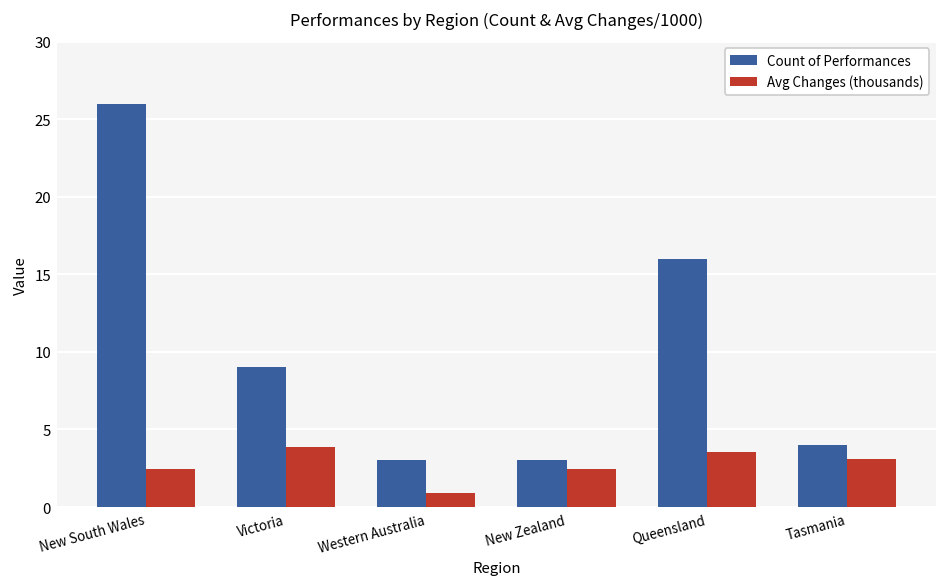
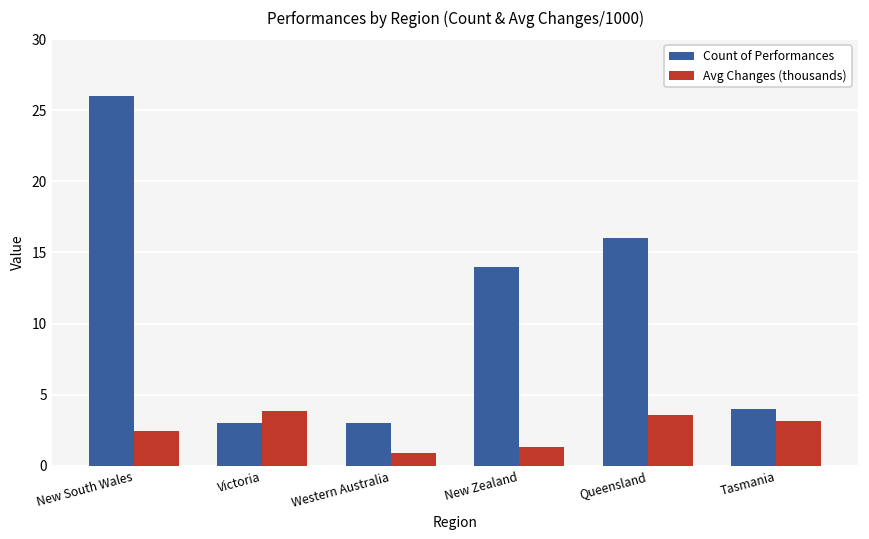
Count of Performances, Victoria: 9 -> 3
Count of Performances, New Zealand: 3 -> 14
Avg Changes (thousands), New Zealand: 2.4 -> 1.3
